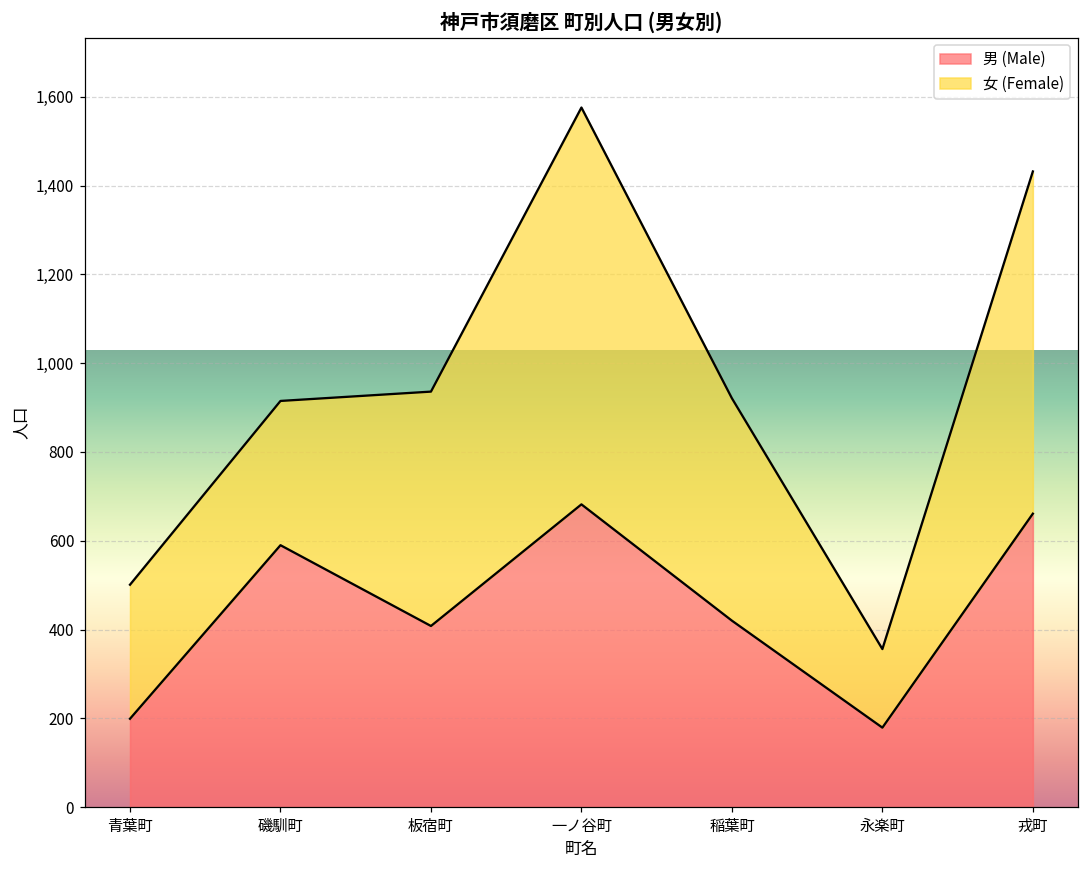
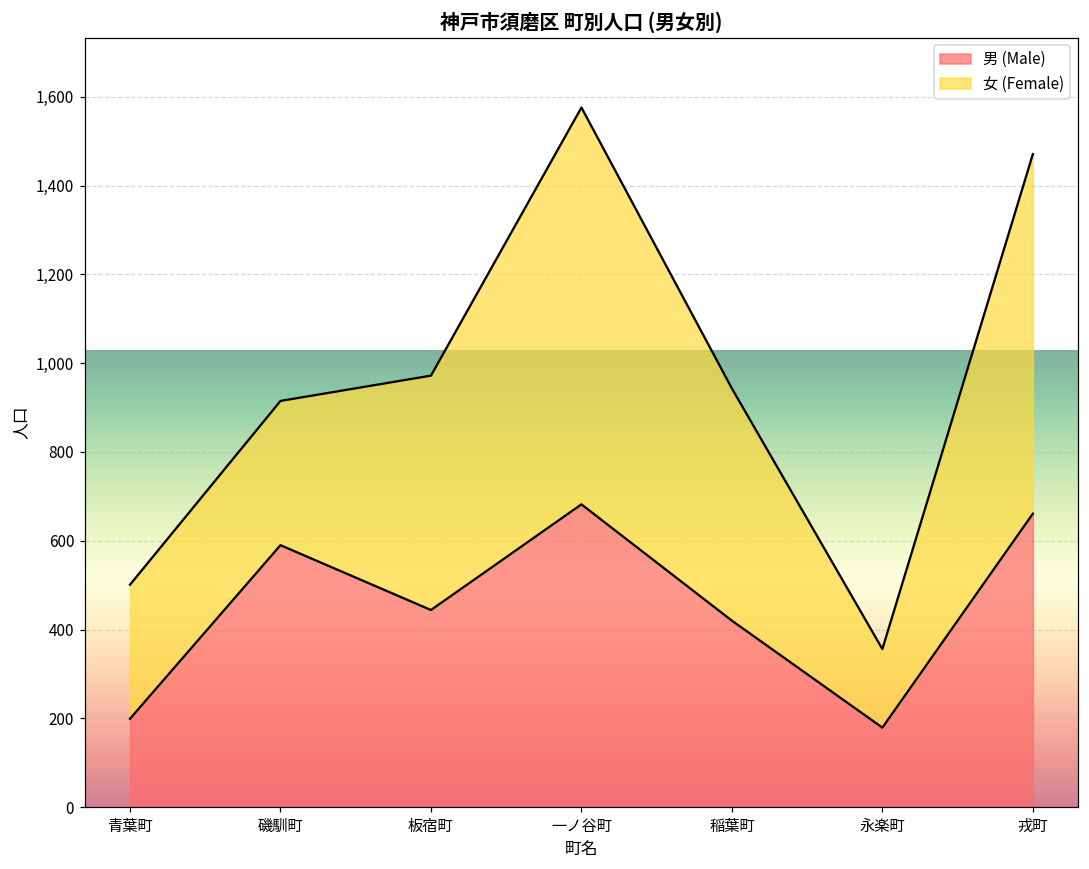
男 (Male), 板宿町: 410 -> 440
女 (Female), 稲葉町: 500 -> 520
女 (Female), 戎町: 770 -> 810
